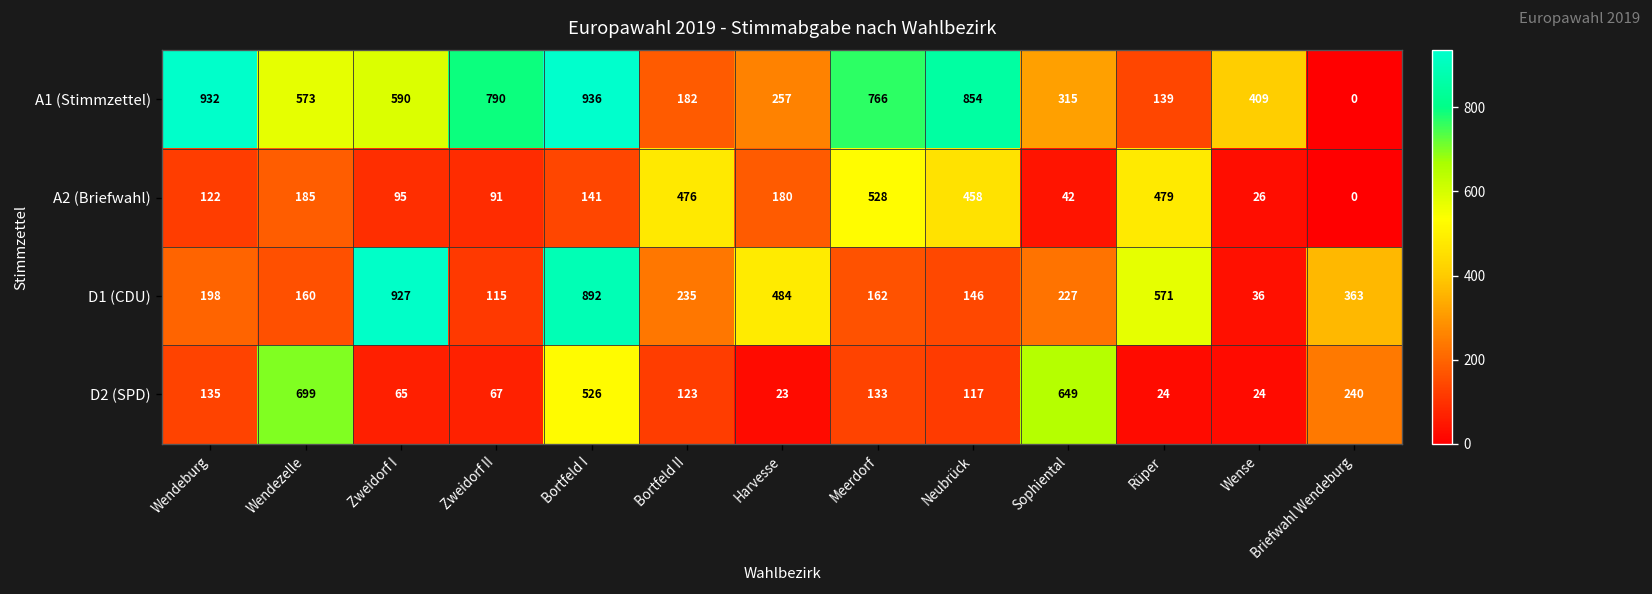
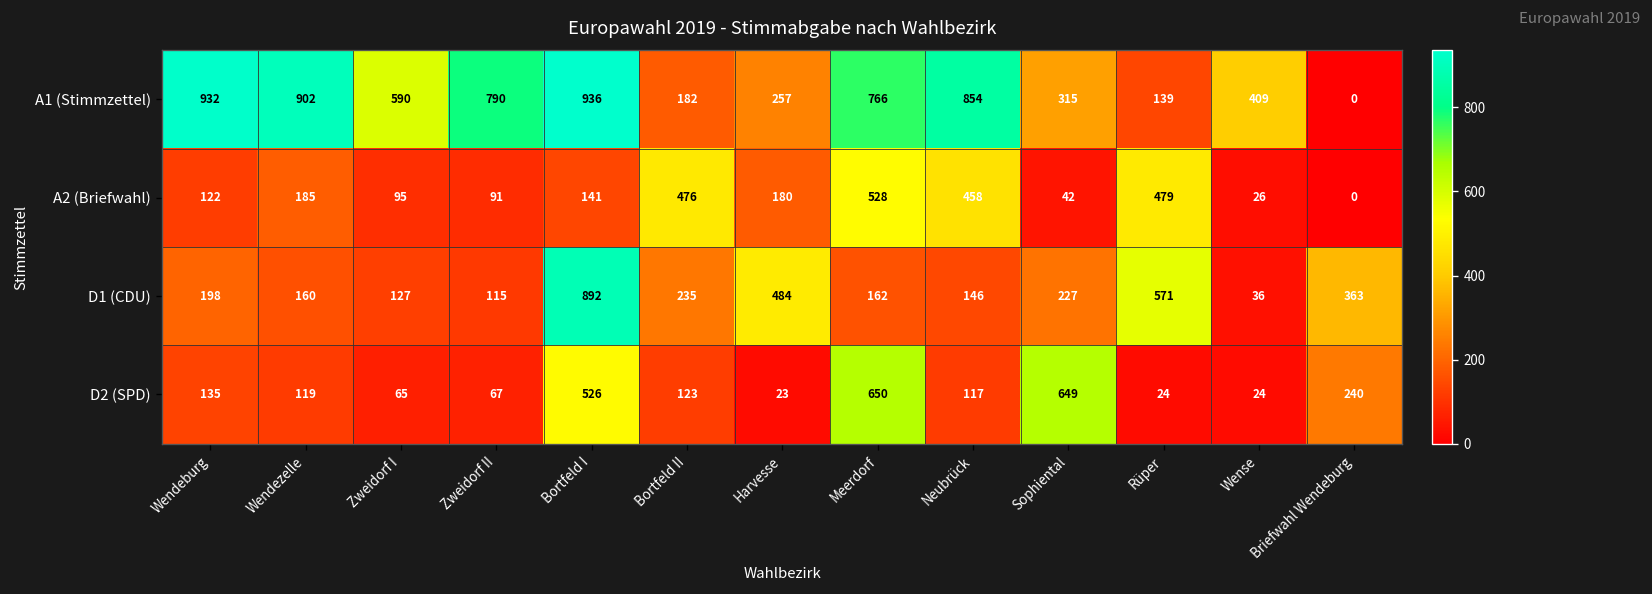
A1 (Stimmzettel), Wendezelle: 573 -> 902
D1 (CDU), Zweidorf I: 927 -> 127
D2 (SPD), Wendezelle: 699 -> 119
D2 (SPD), Meerdorf: 133 -> 650
